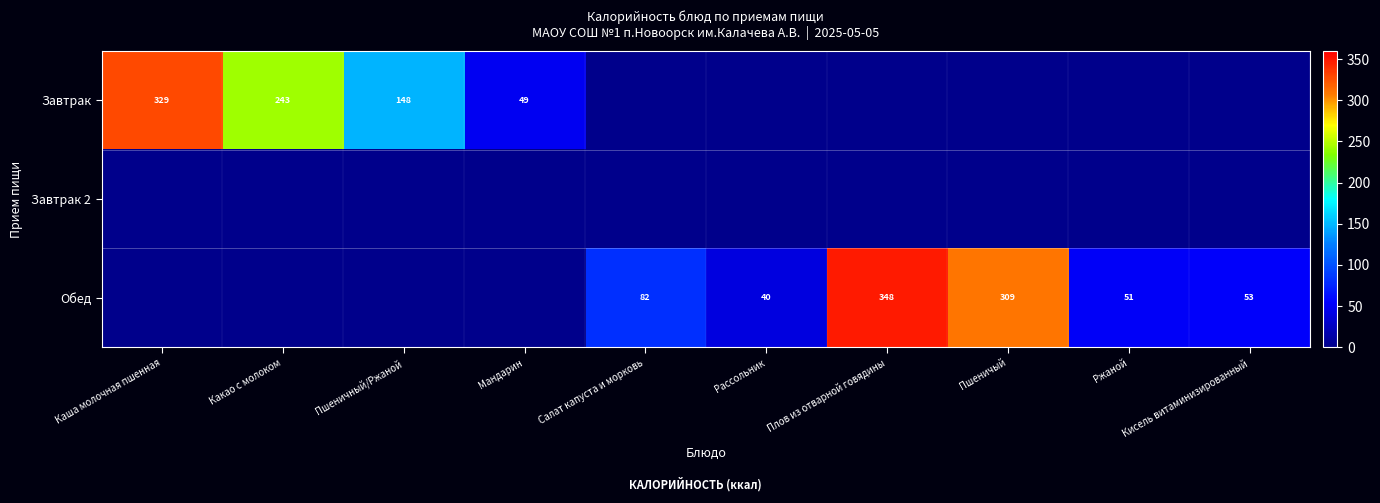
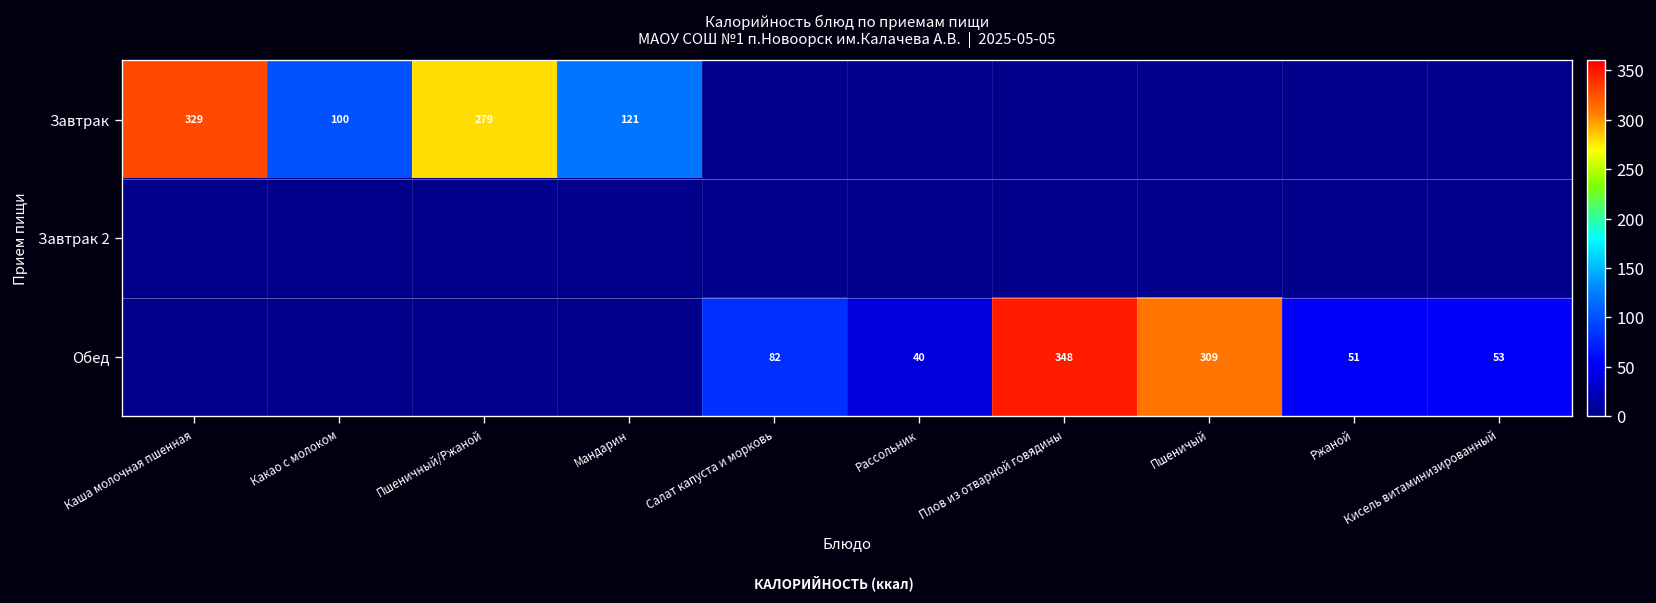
Завтрак, Какао с молоком: 243 -> 100
Завтрак, Пшеничный/Ржаной: 148 -> 279
Завтрак, Мандарин: 49 -> 121
